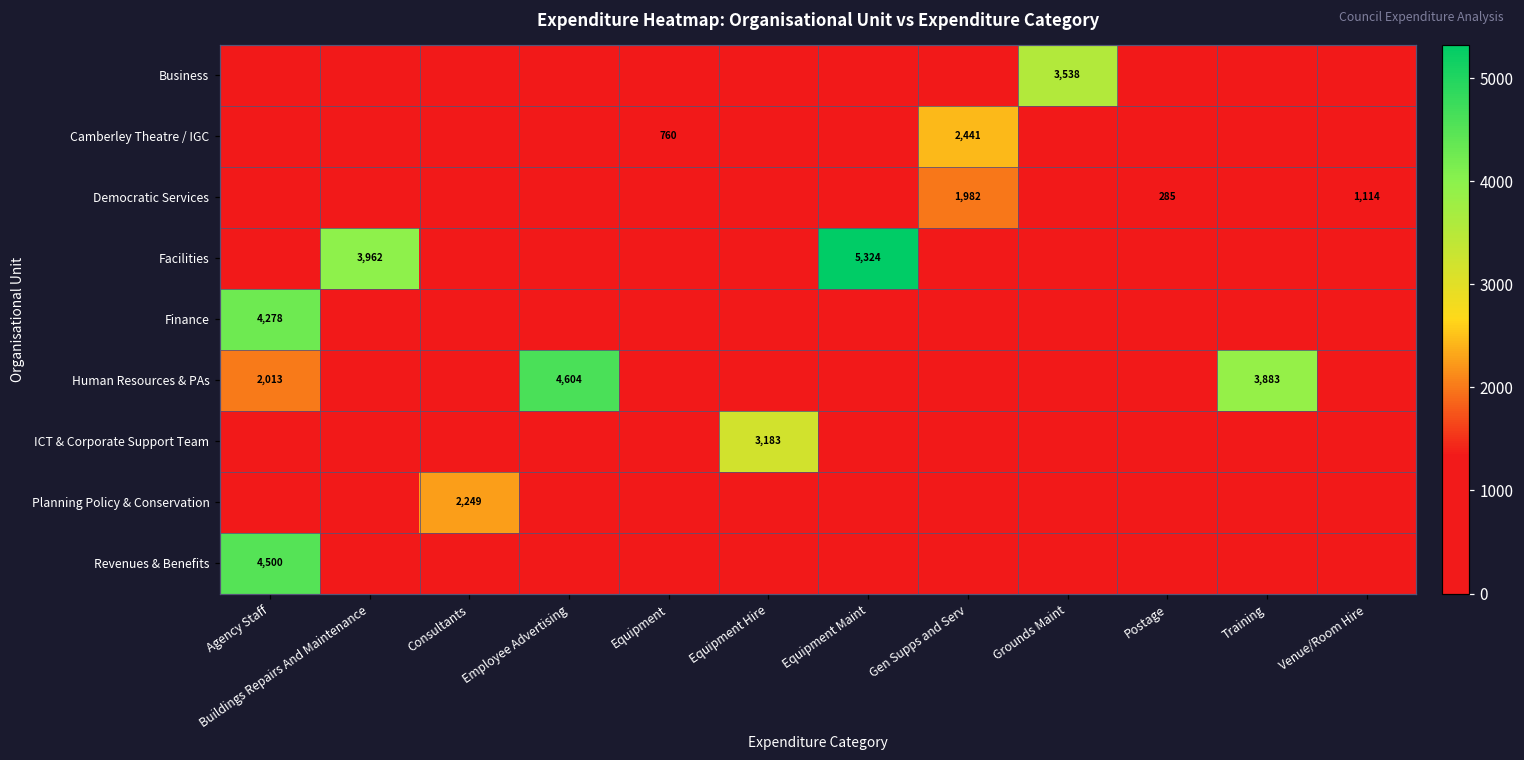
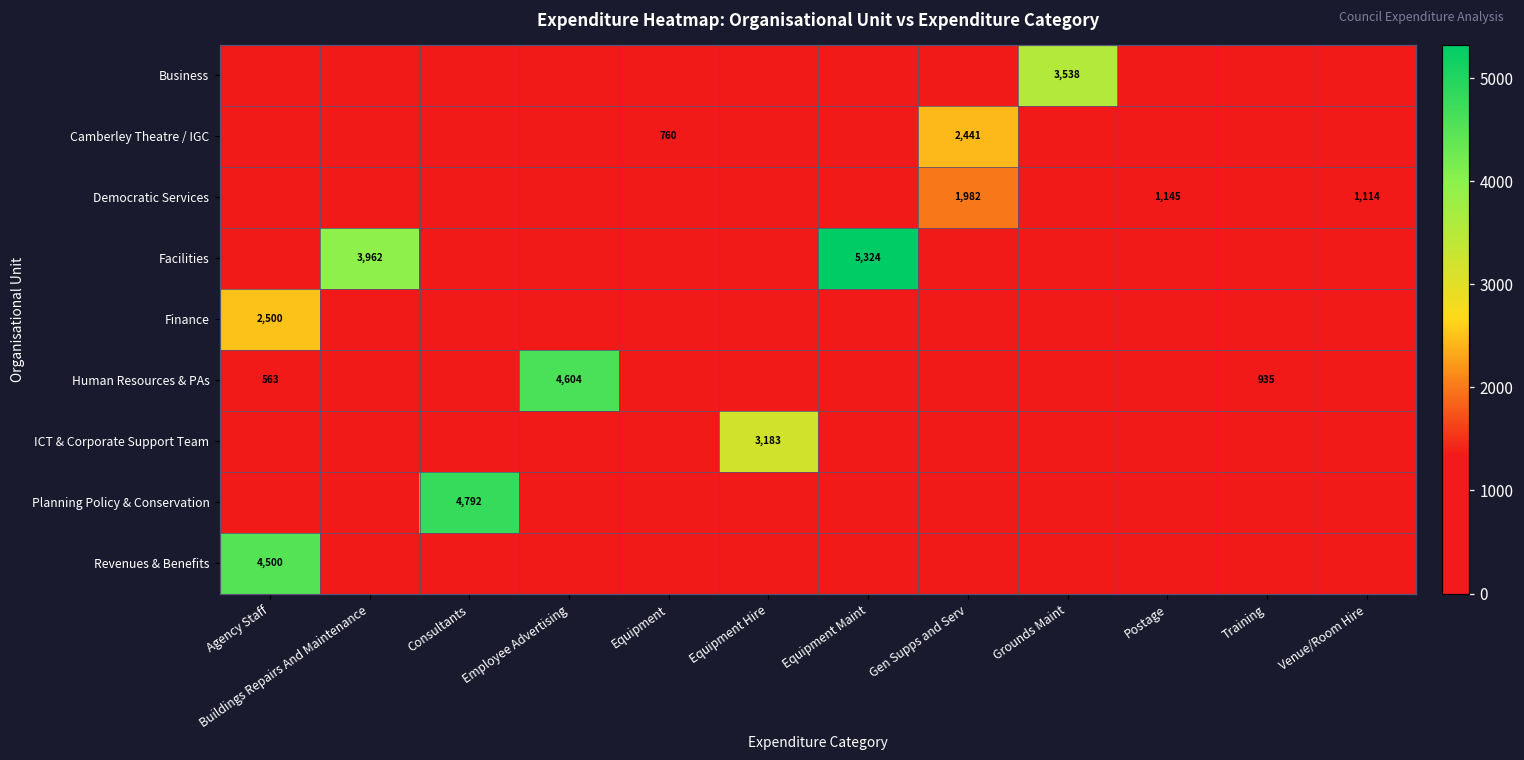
Democratic Services, Postage: 285 -> 1,145
Finance, Agency Staff: 4,278 -> 2,500
Human Resources & PAs, Agency Staff: 2,013 -> 563
Human Resources & PAs, Training: 3,883 -> 935
Planning Policy & Conservation, Consultants: 2,249 -> 4,792
